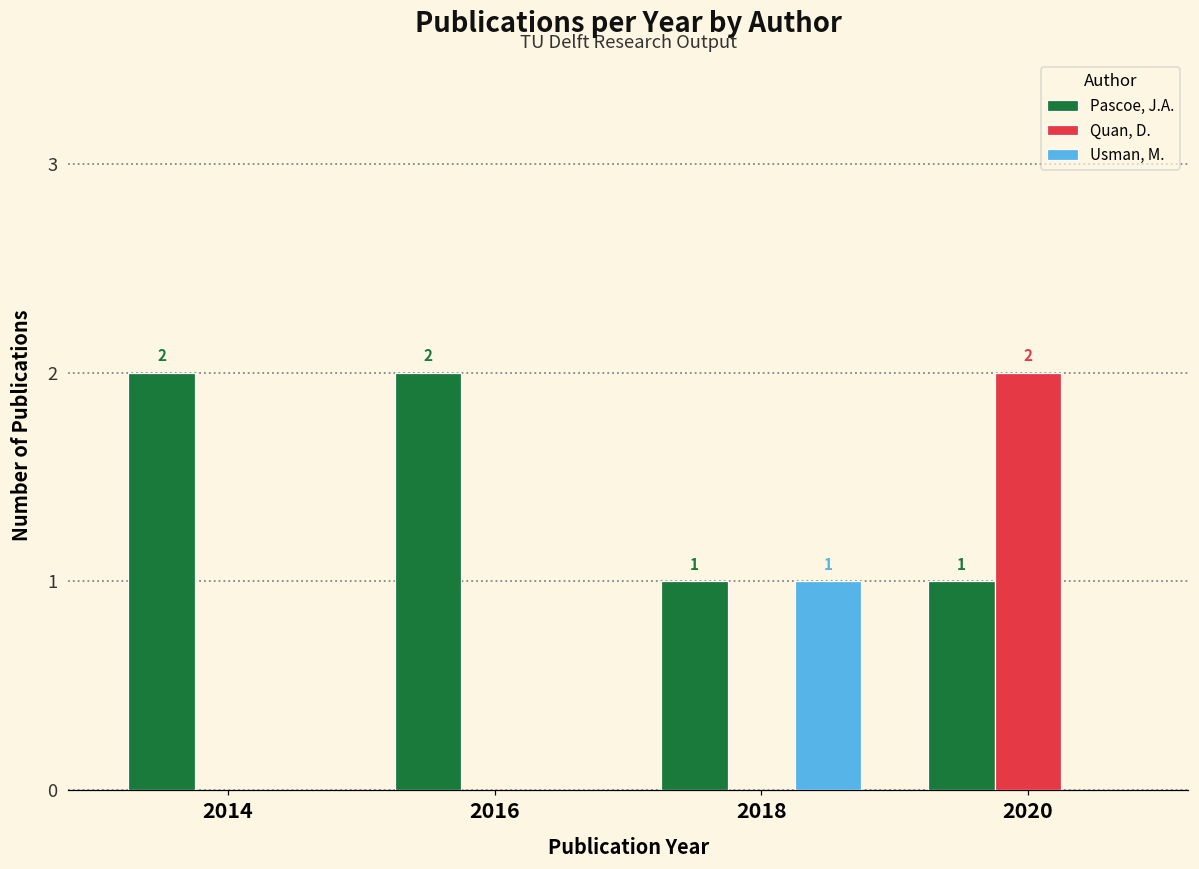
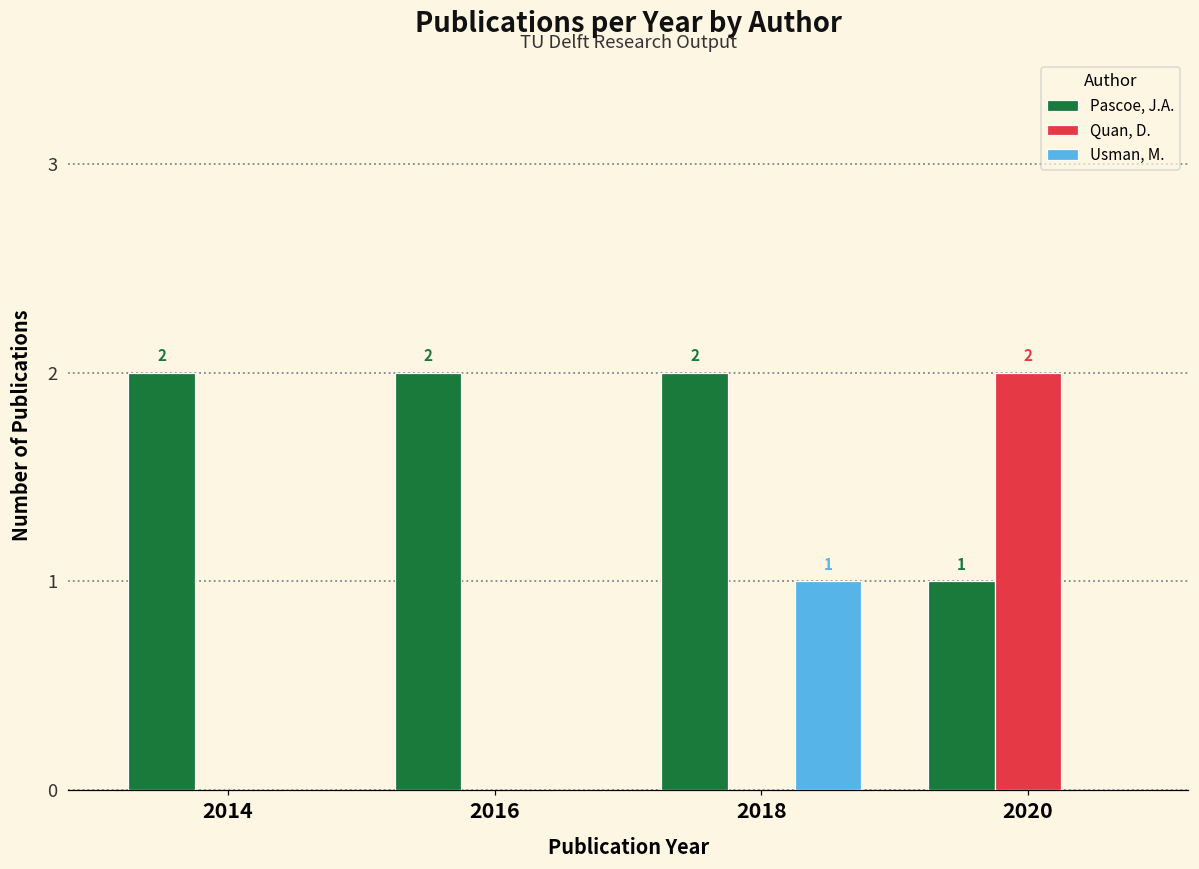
Pascoe, J.A., 2018: 1 -> 2
